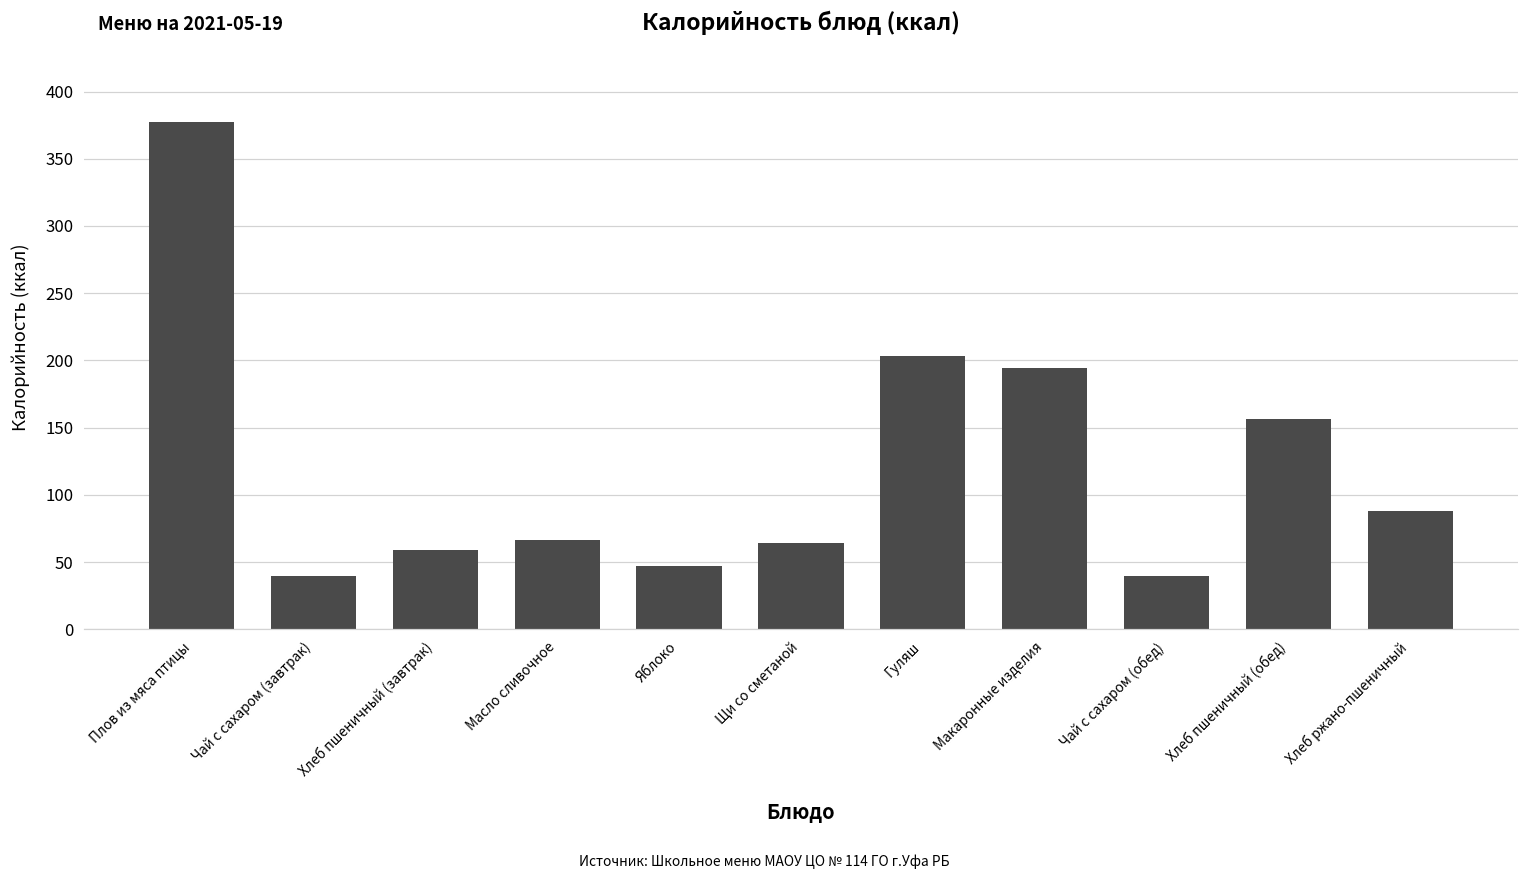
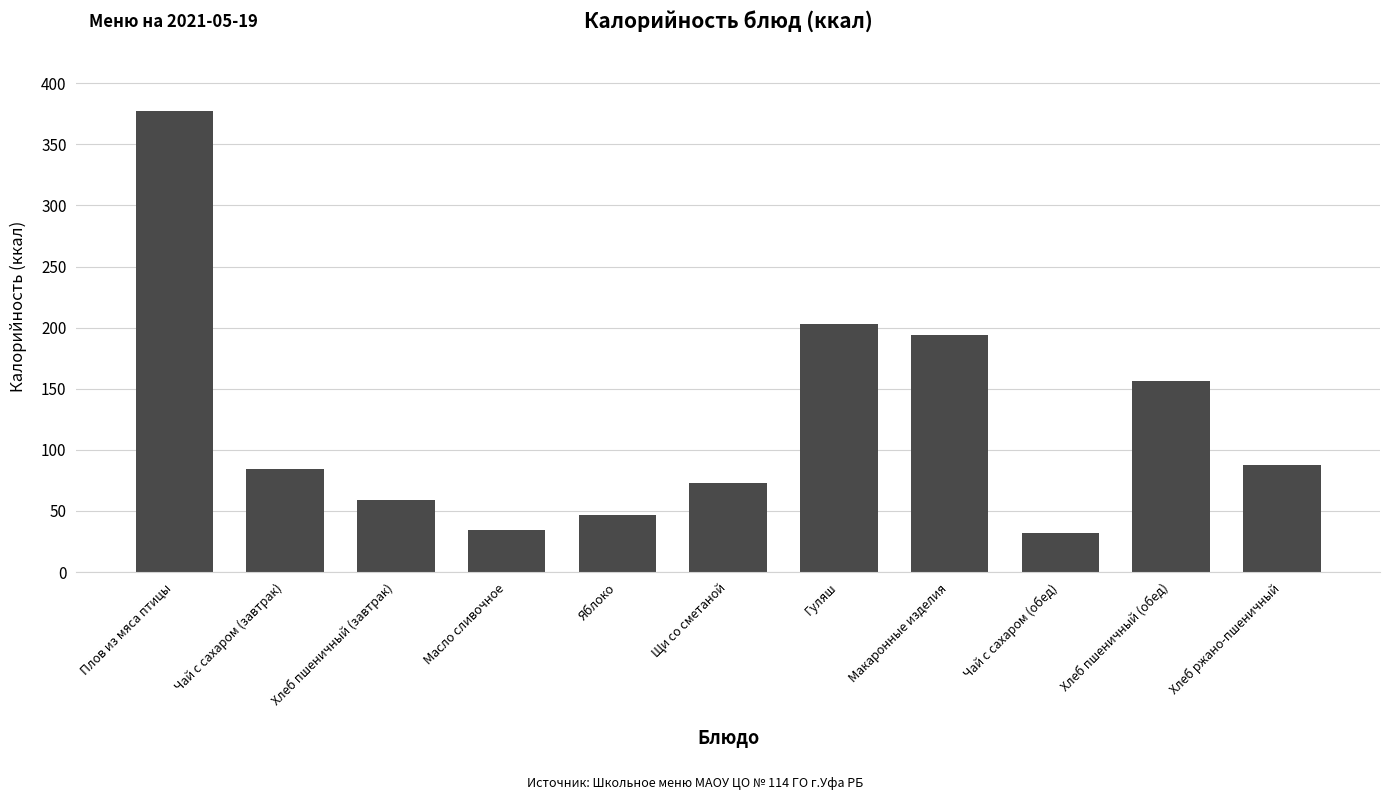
Чай с сахаром (завтрак): 40 -> 84
Масло сливочное: 66 -> 35
Щи со сметаной: 64 -> 73
Чай с сахаром (обед): 40 -> 32
